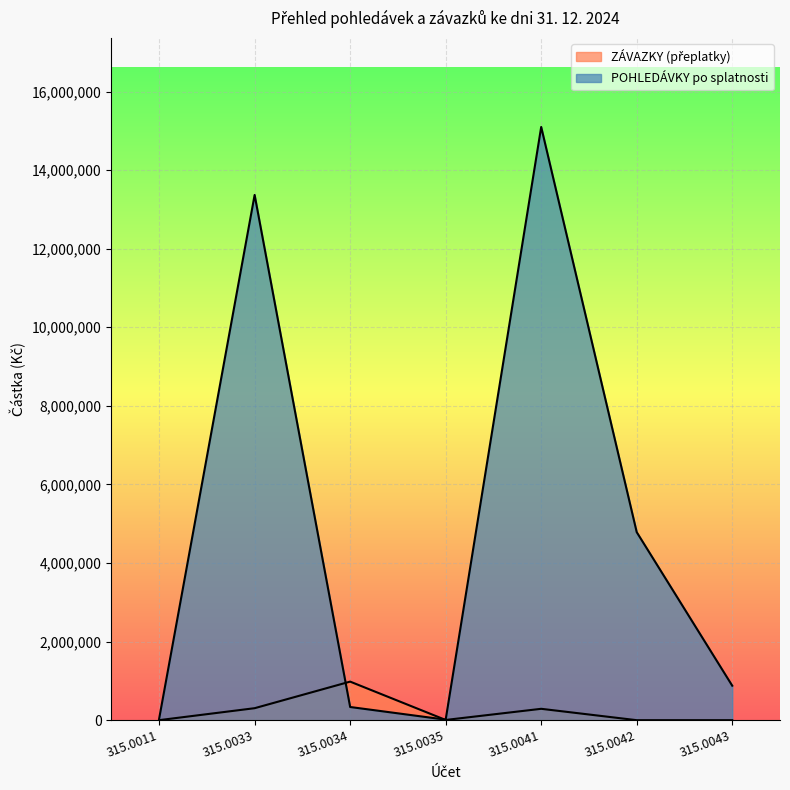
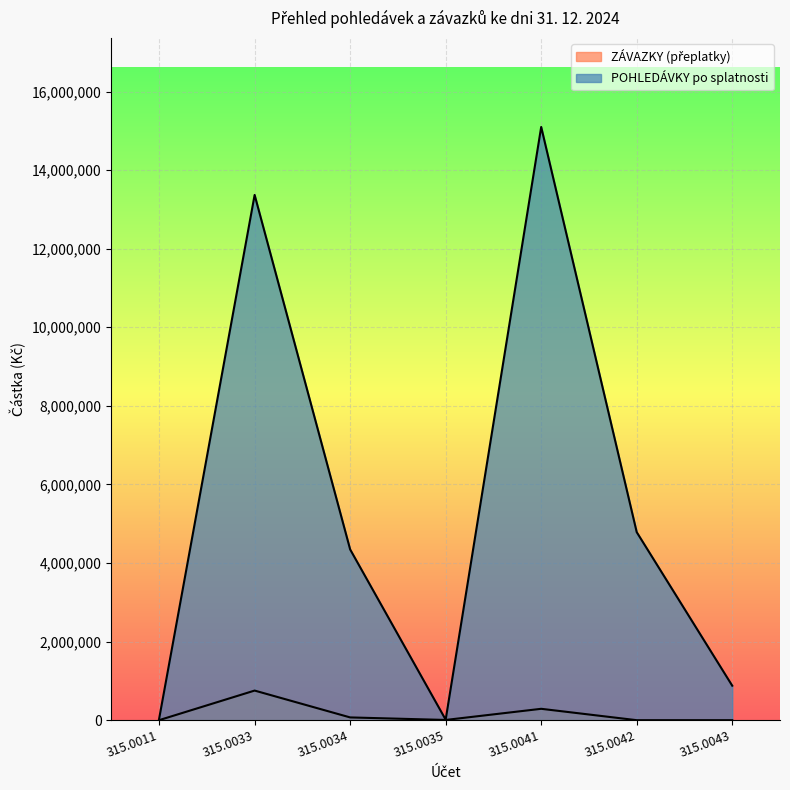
ZÁVAZKY (přeplatky), 315.0033: 300,000 -> 800,000
ZÁVAZKY (přeplatky), 315.0034: 1,000,000 -> 100,000
POHLEDÁVKY po splatnosti, 315.0034: 300,000 -> 4,300,000
